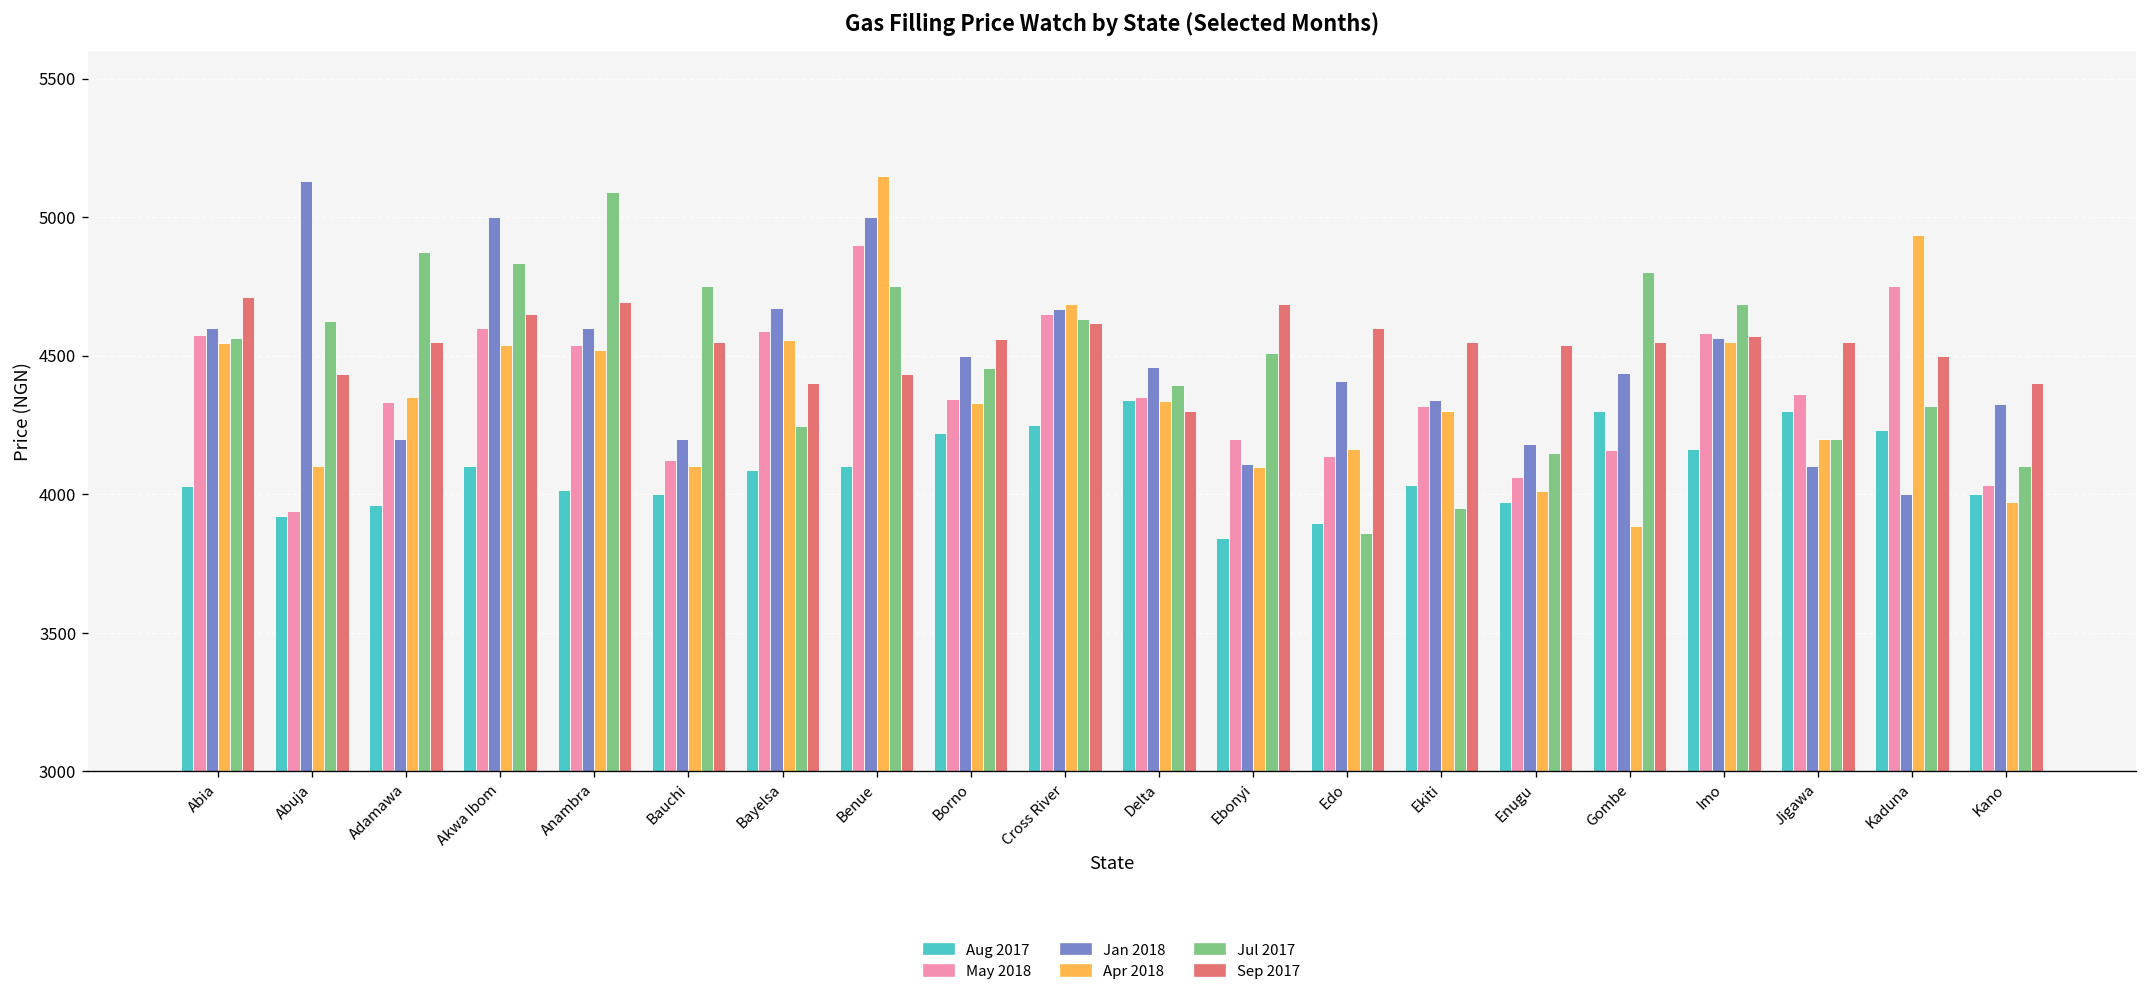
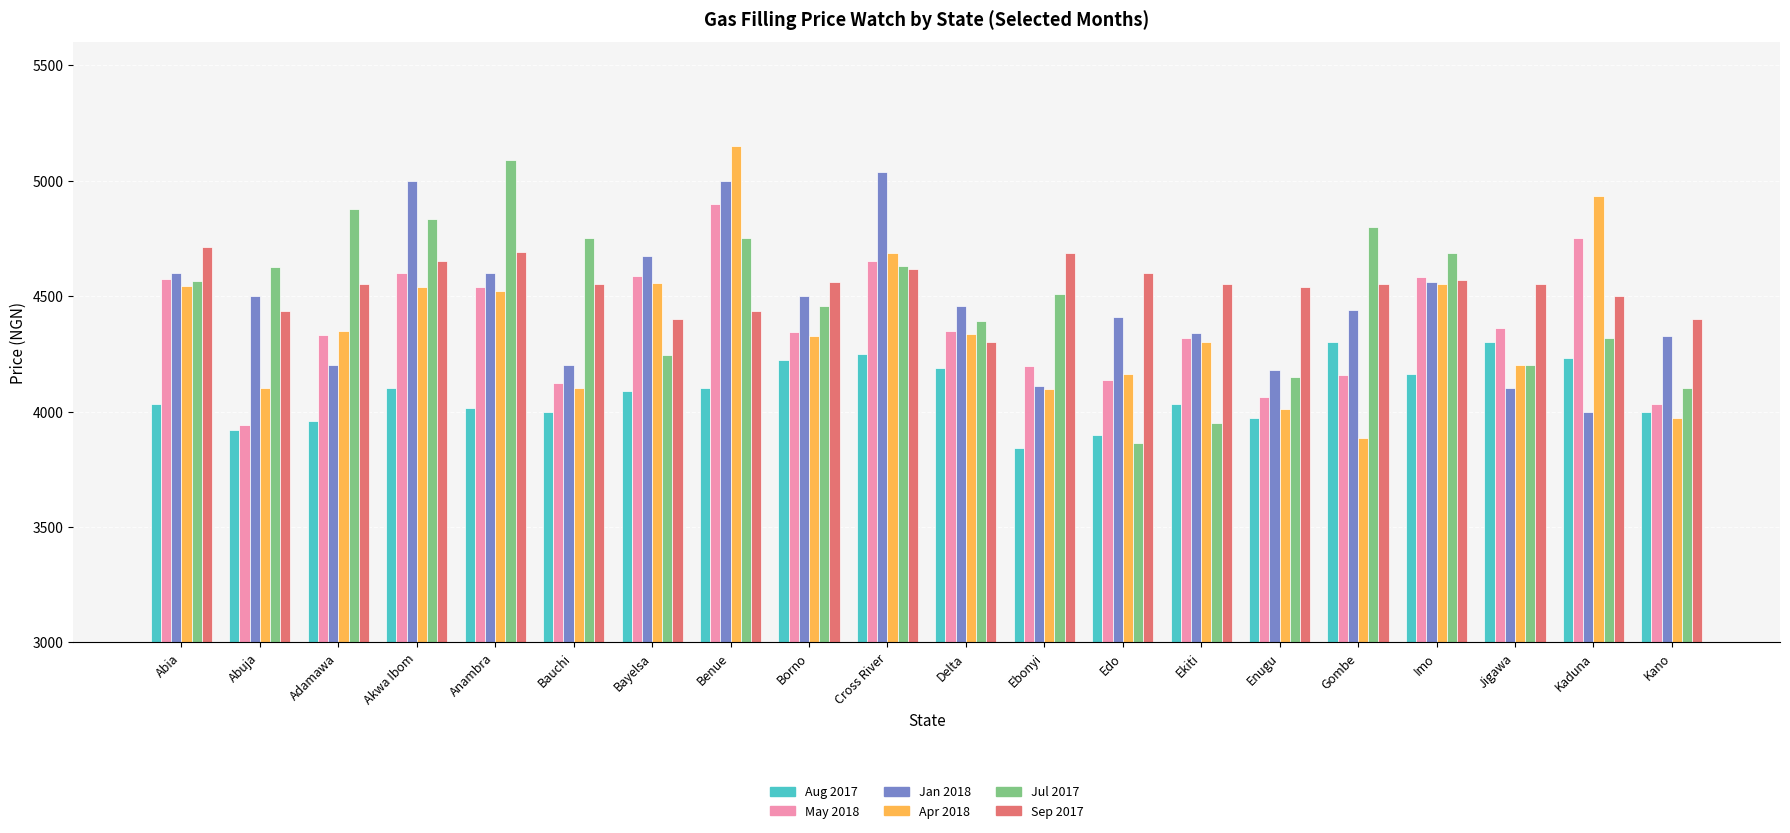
Jan 2018, Abuja: 5130 -> 4500
Jan 2018, Cross River: 4670 -> 5040
Aug 2017, Delta: 4340 -> 4190
